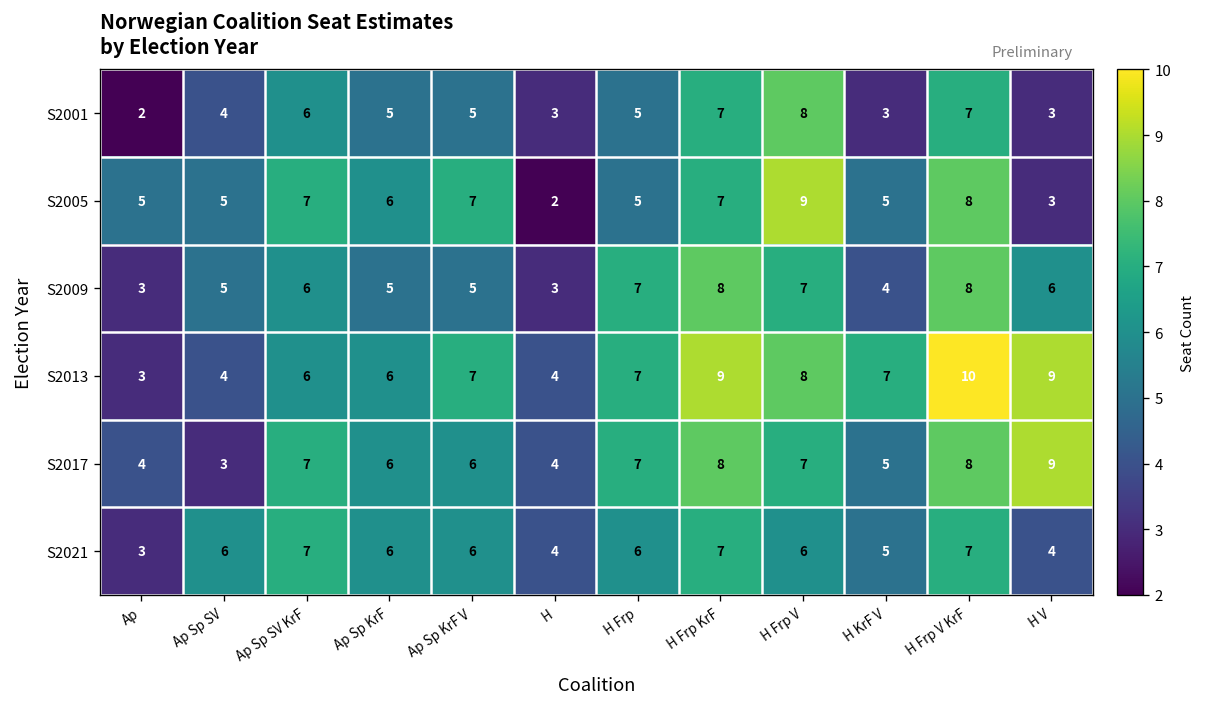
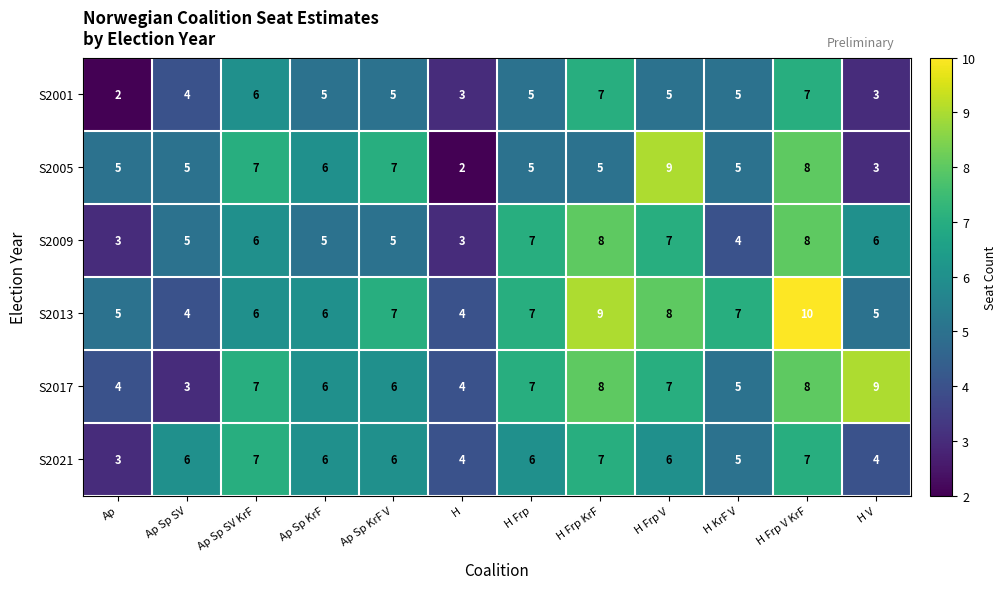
S2001, H Frp V: 8 -> 5
S2001, H KrF V: 3 -> 5
S2005, H Frp KrF: 7 -> 5
S2013, Ap: 3 -> 5
S2013, H V: 9 -> 5
